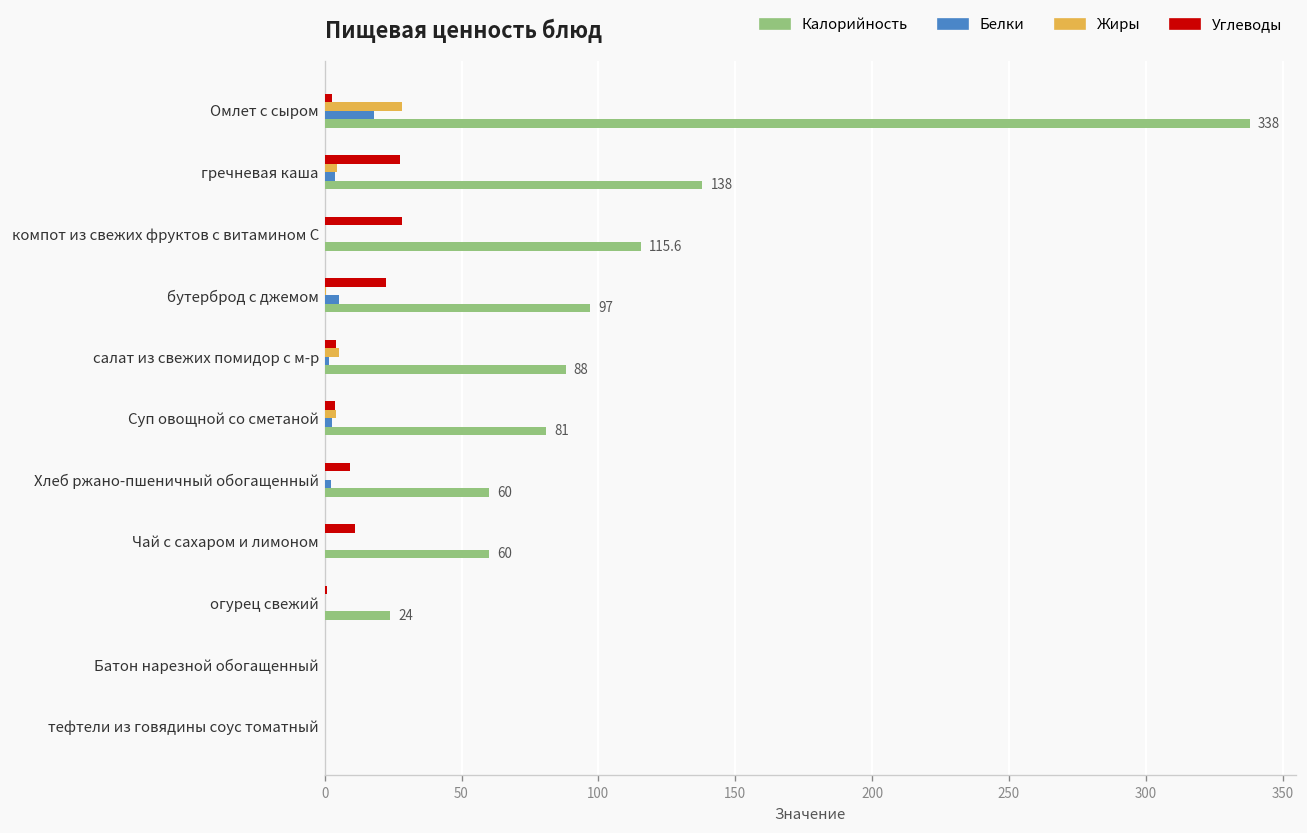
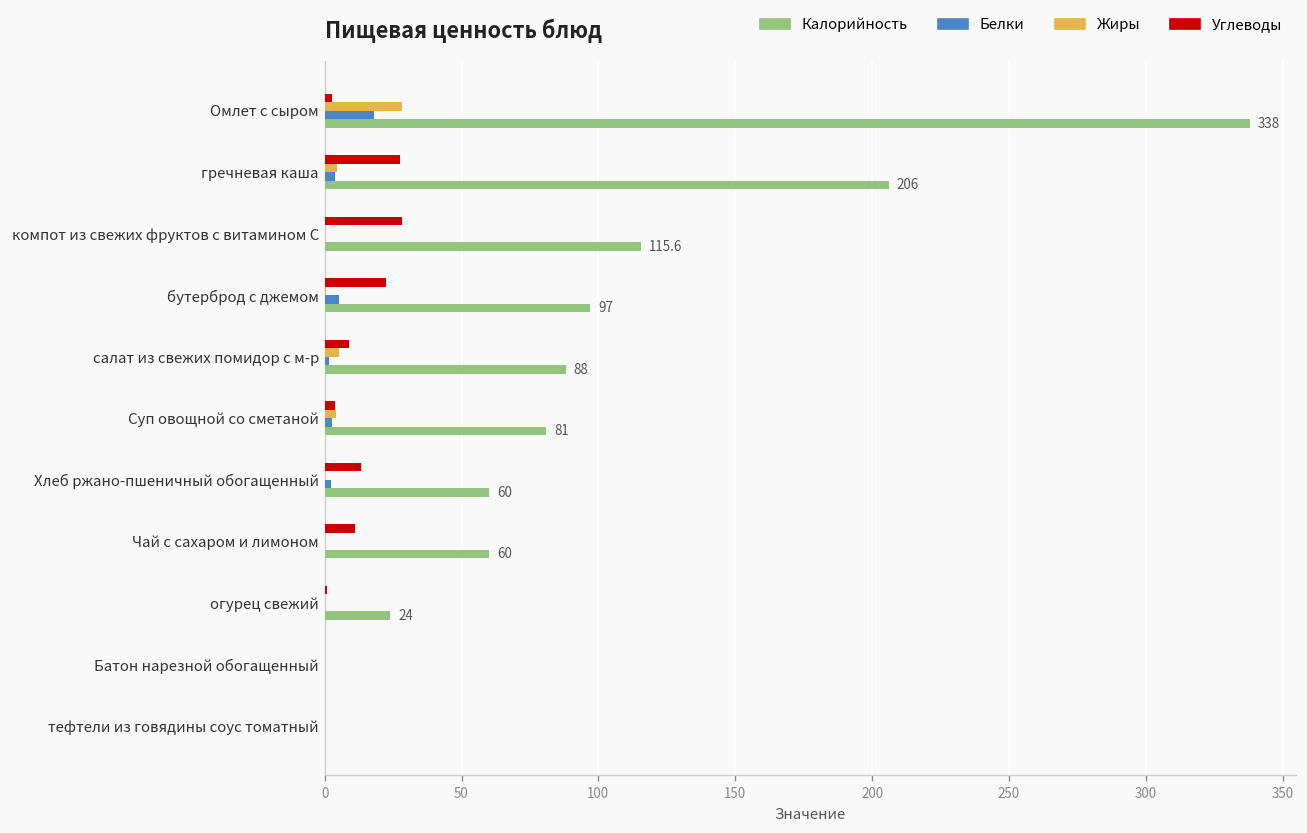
Калорийность, гречневая каша: 138 -> 206
Углеводы, салат из свежих помидор с м-р: 4 -> 9
Углеводы, Хлеб ржано-пшеничный обогащенный: 9 -> 13
